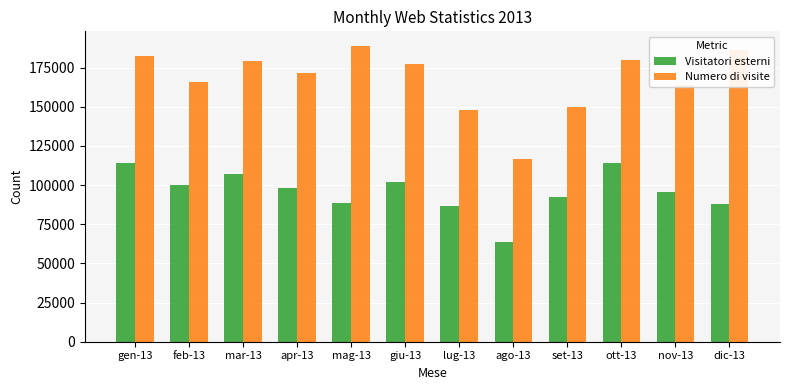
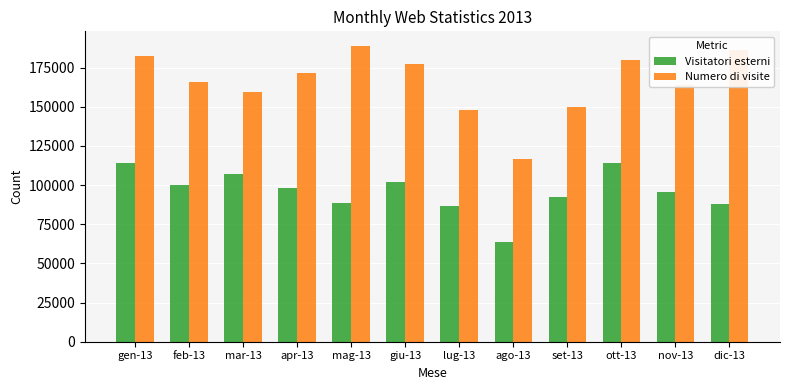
Numero di visite, mar-13: 179000 -> 159000
